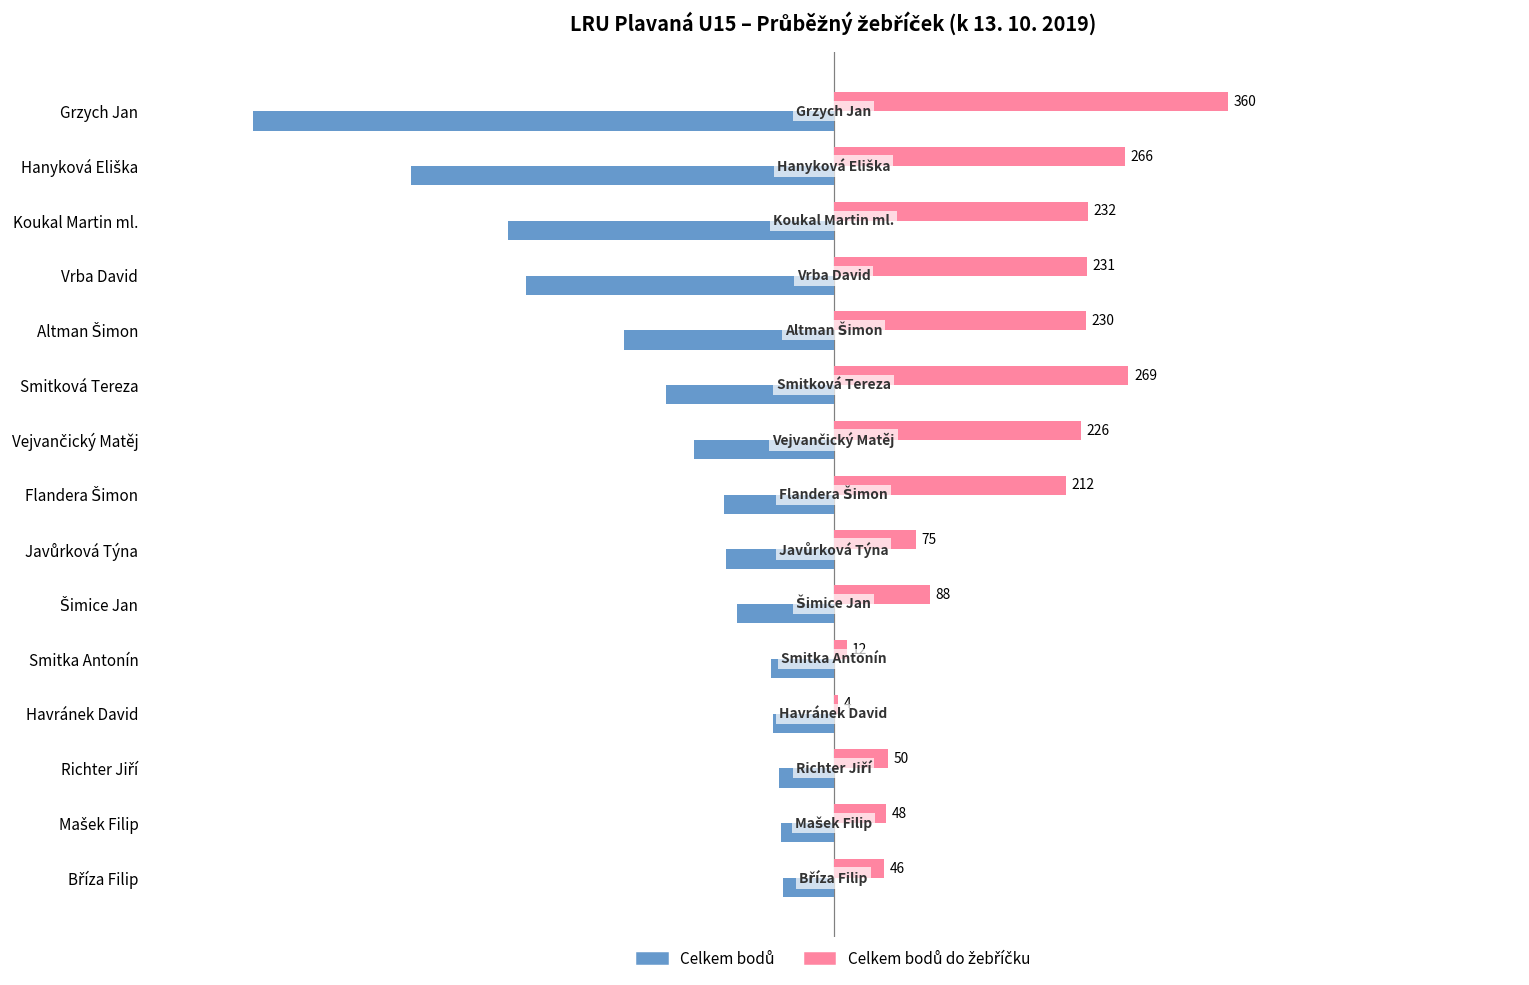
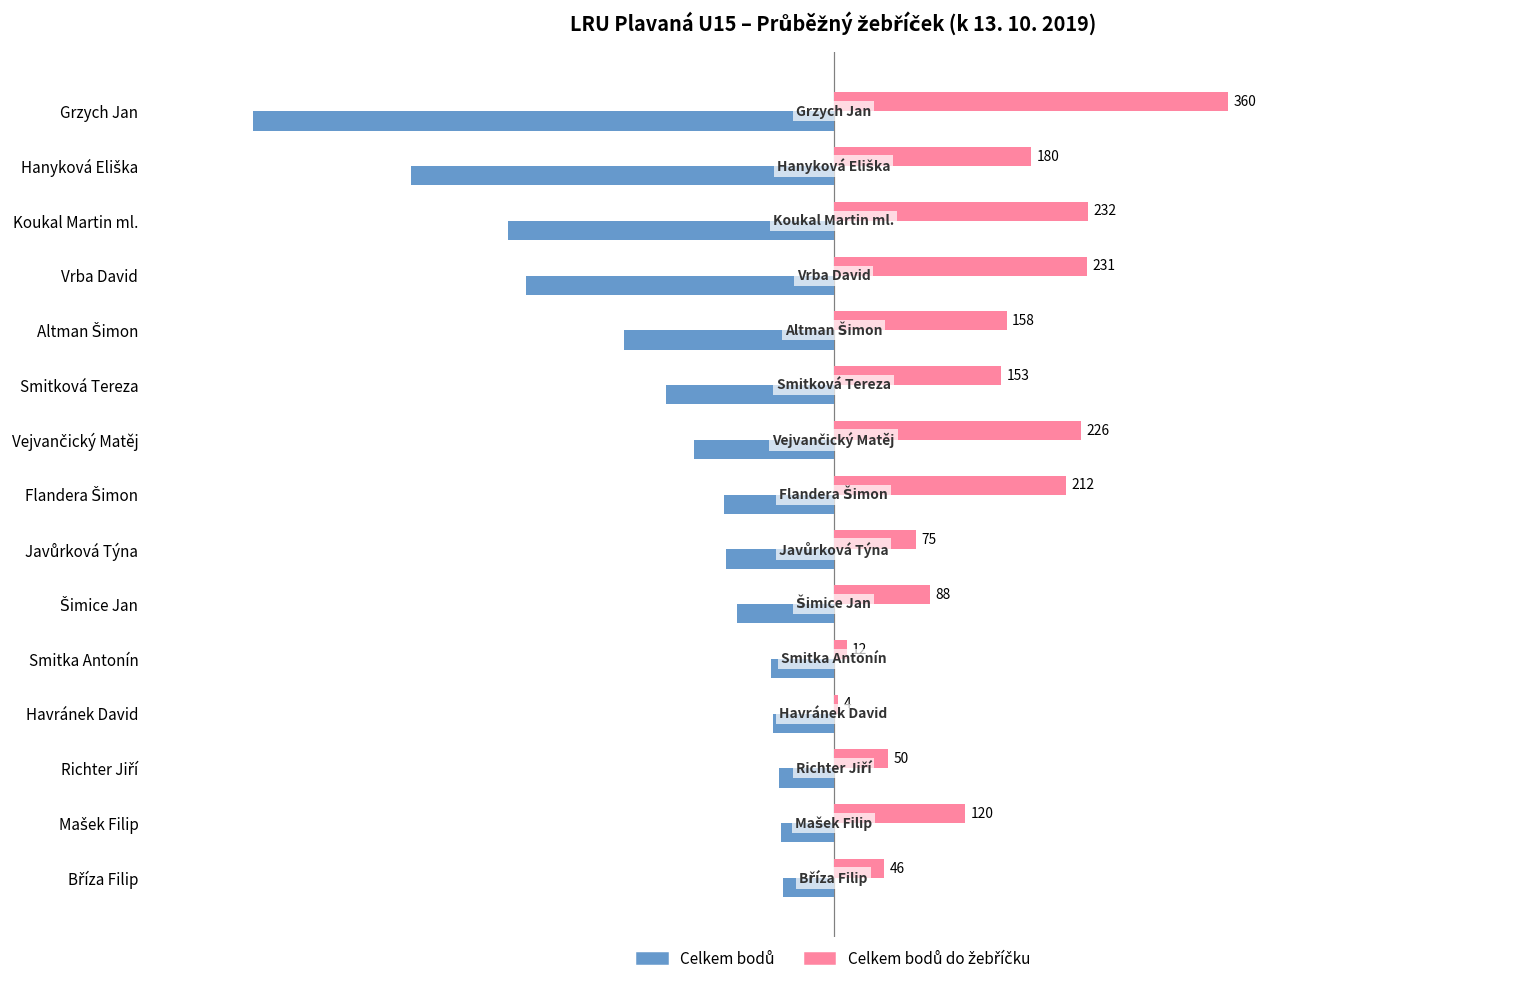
Celkem bodů do žebříčku, Hanyková Eliška: 266 -> 180
Celkem bodů do žebříčku, Altman Šimon: 230 -> 158
Celkem bodů do žebříčku, Smitková Tereza: 269 -> 153
Celkem bodů do žebříčku, Mašek Filip: 48 -> 120
